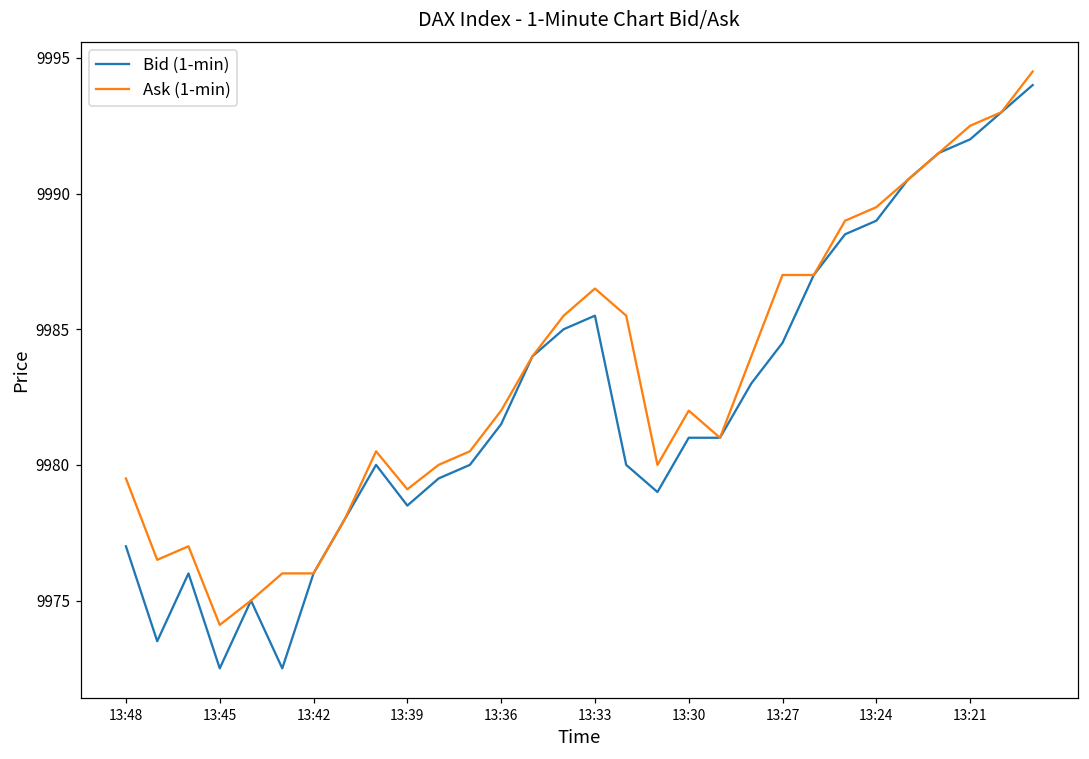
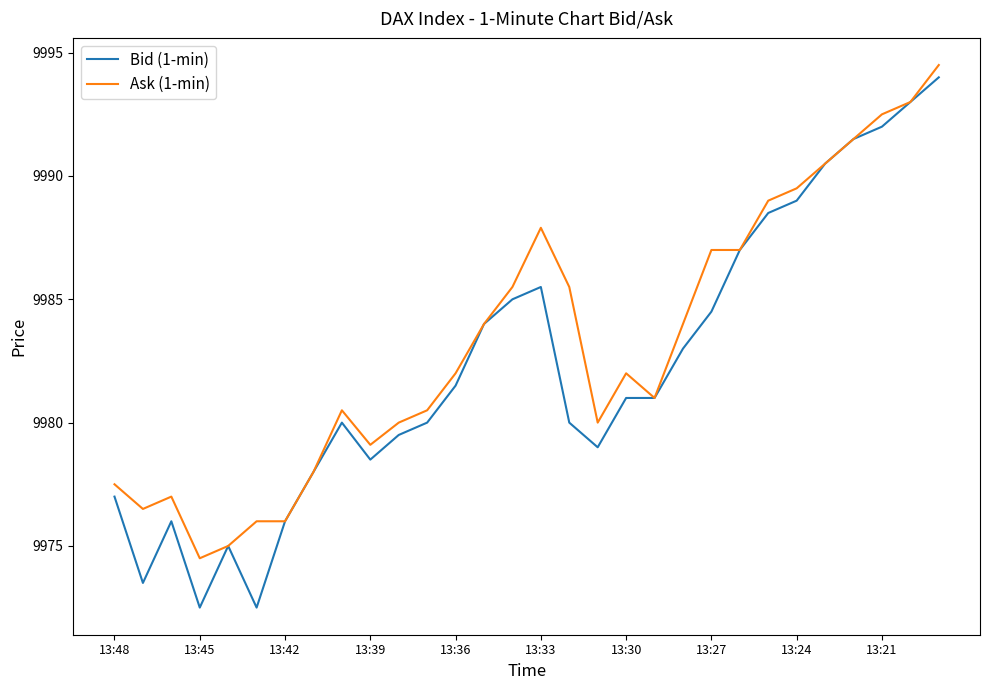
Ask (1-min), 13:48: 9979.5 -> 9977.5
Ask (1-min), 13:45: 9974.1 -> 9974.5
Ask (1-min), 13:33: 9986.5 -> 9987.9
